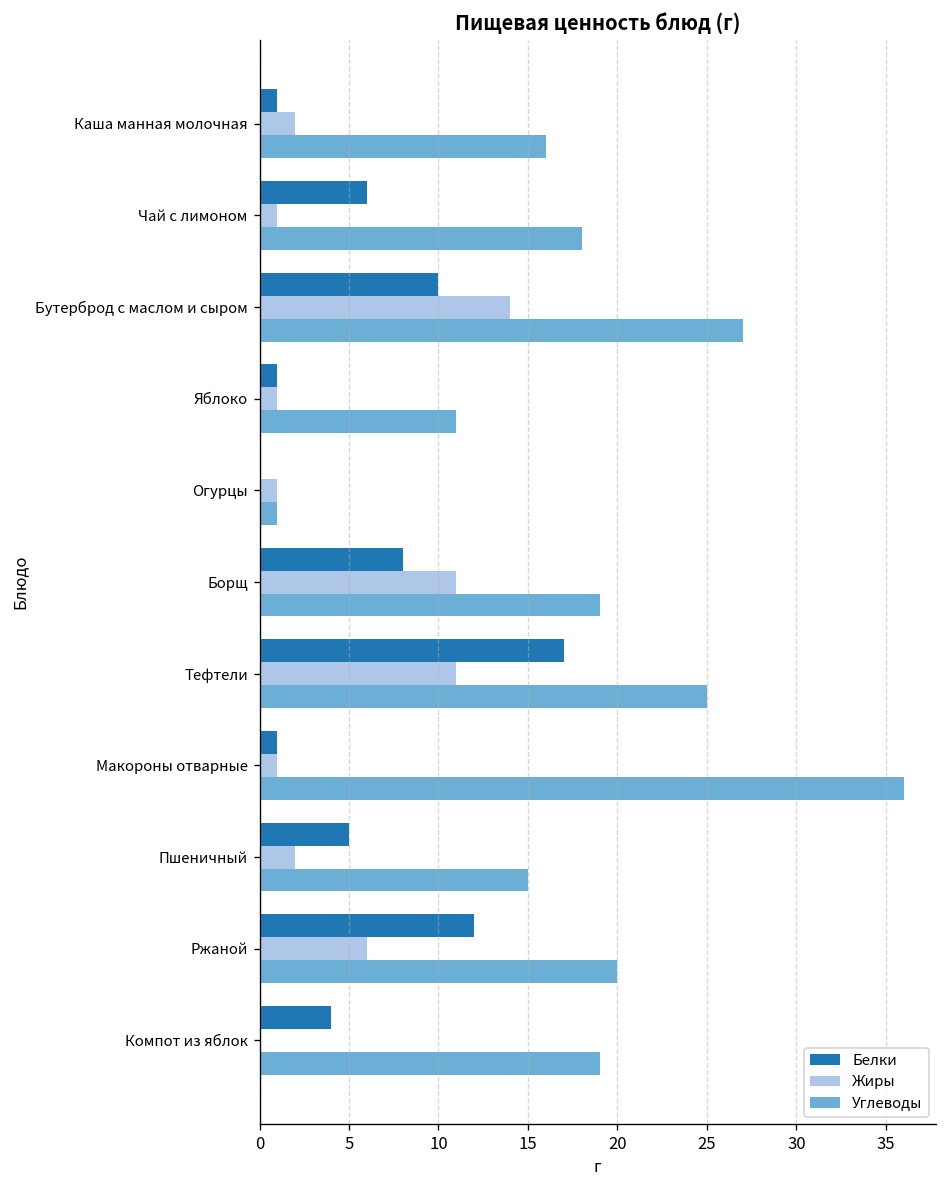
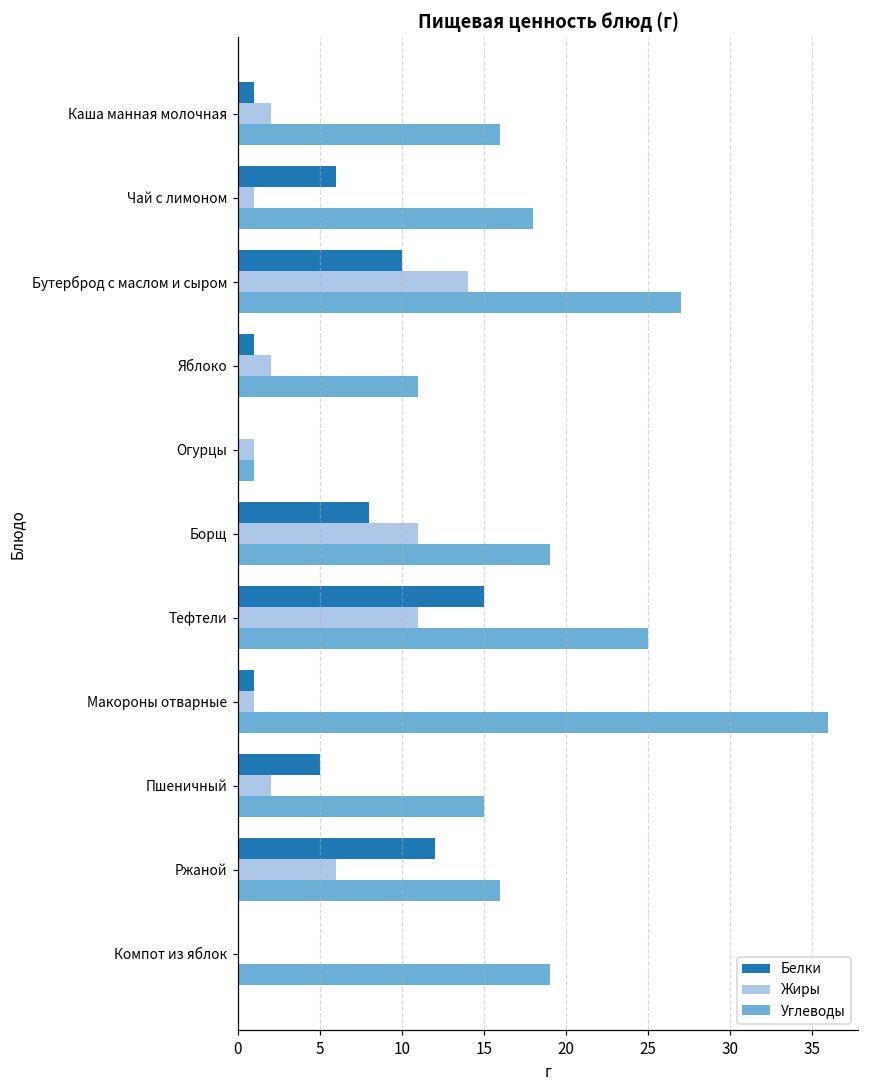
Жиры, Яблоко: 1 -> 2
Белки, Тефтели: 17 -> 15
Углеводы, Ржаной: 20 -> 16
Белки, Компот из яблок: 4 -> 0
